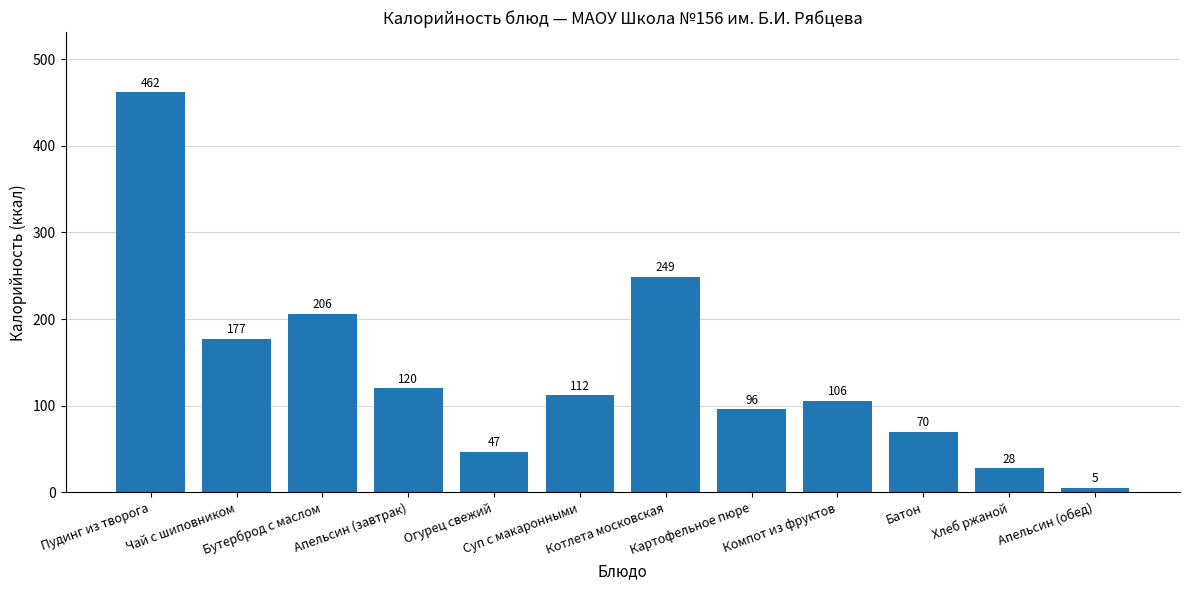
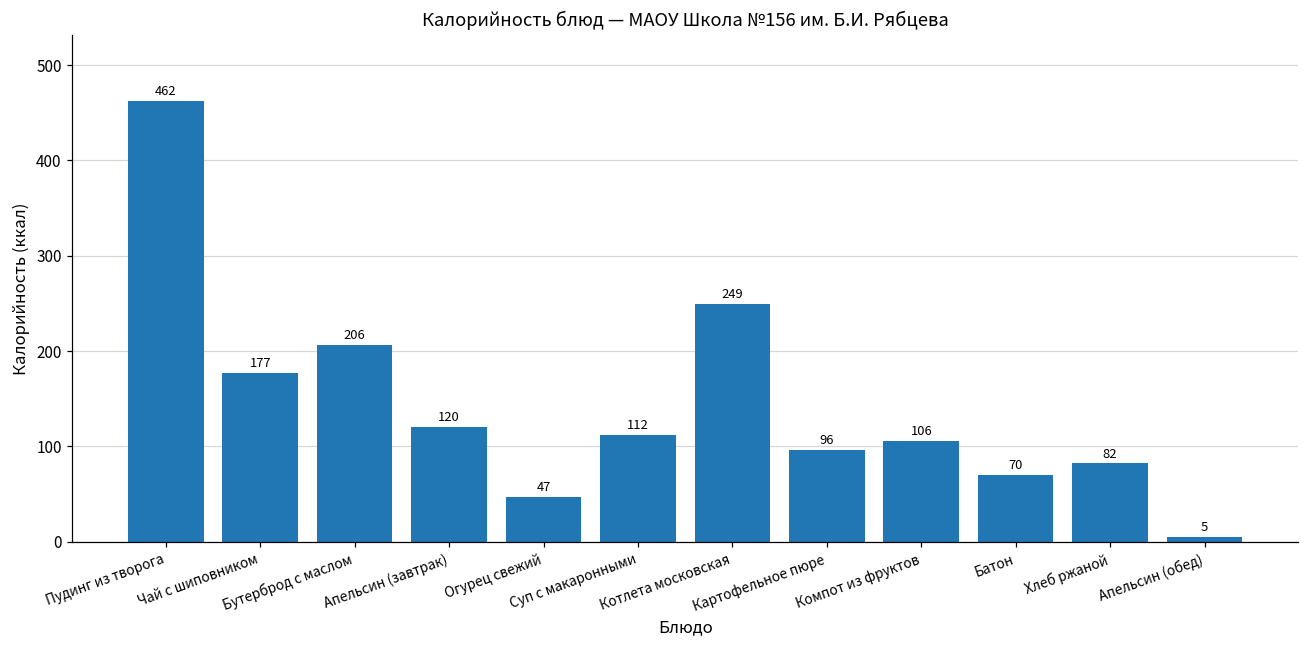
Хлеб ржаной: 28 -> 82
